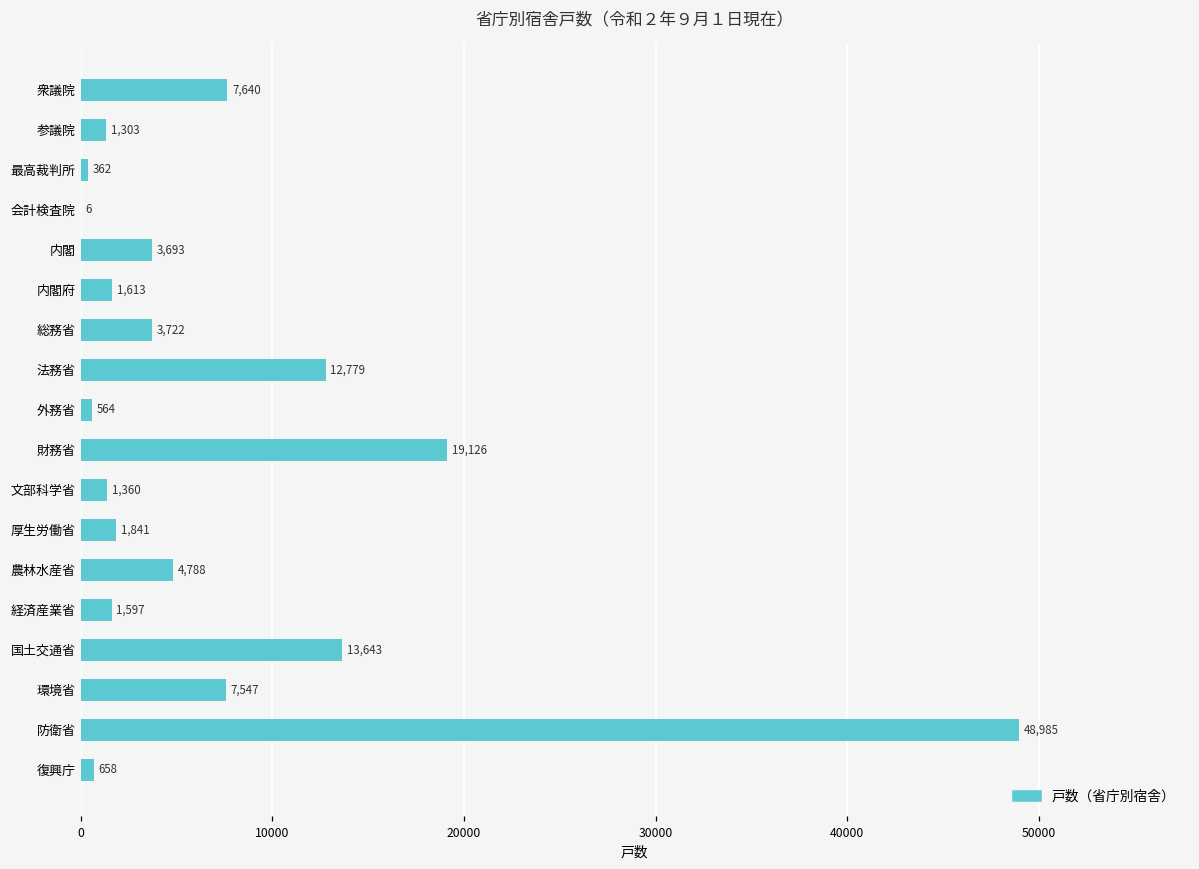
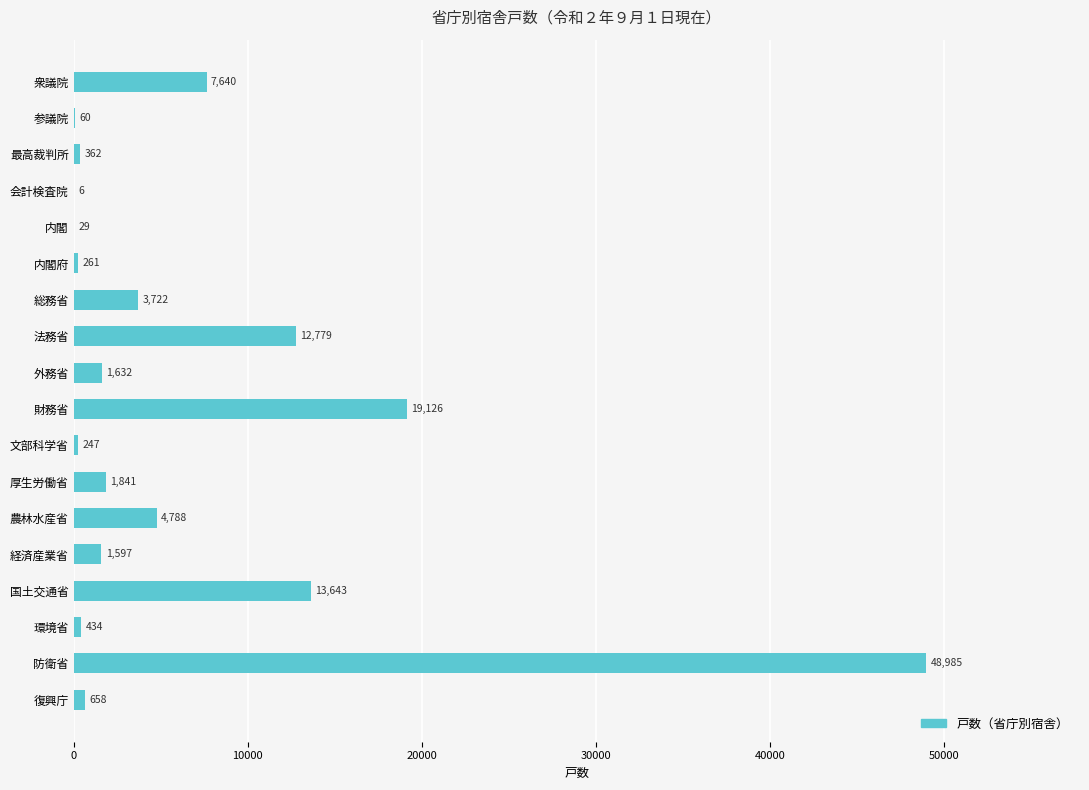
参議院: 1,303 -> 60
内閣: 3,693 -> 29
内閣府: 1,613 -> 261
外務省: 564 -> 1,632
文部科学省: 1,360 -> 247
環境省: 7,547 -> 434
